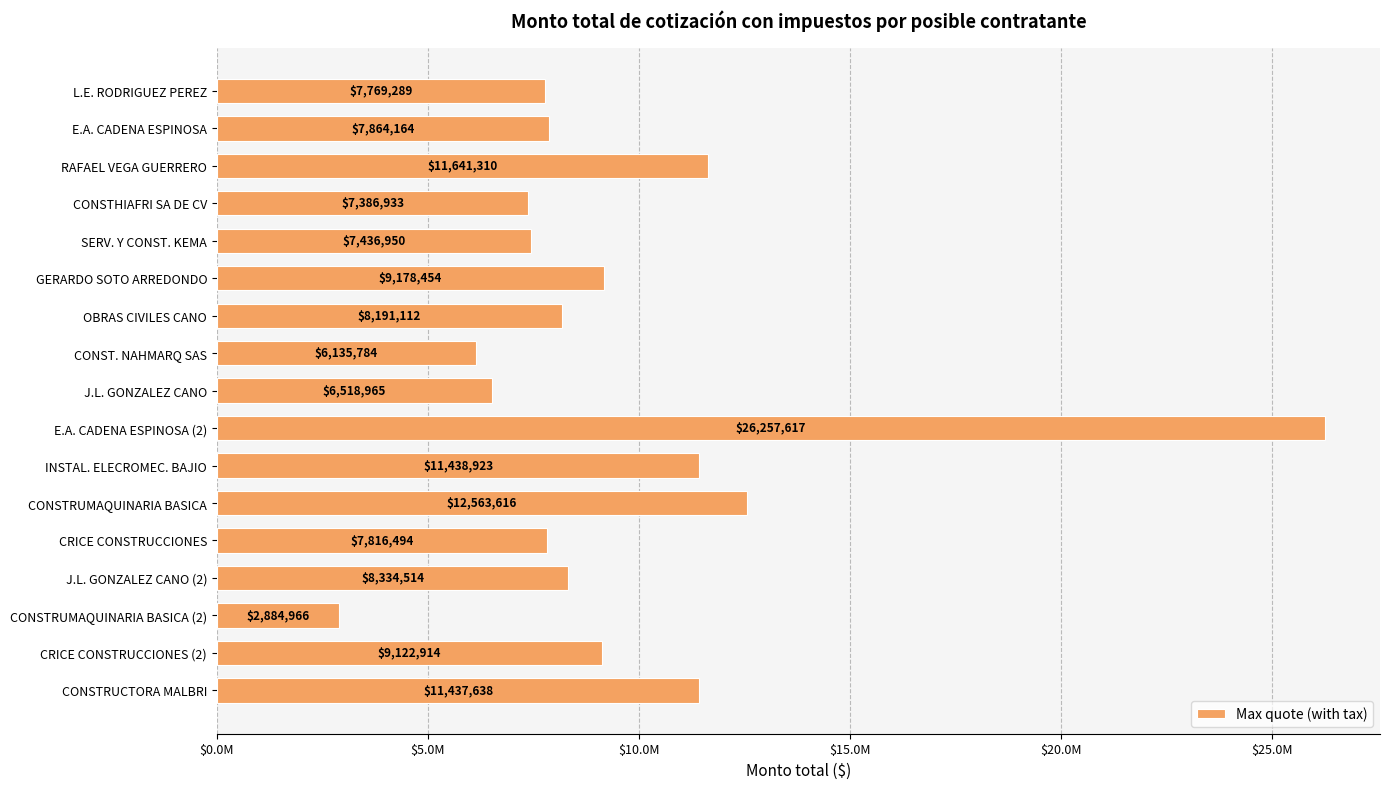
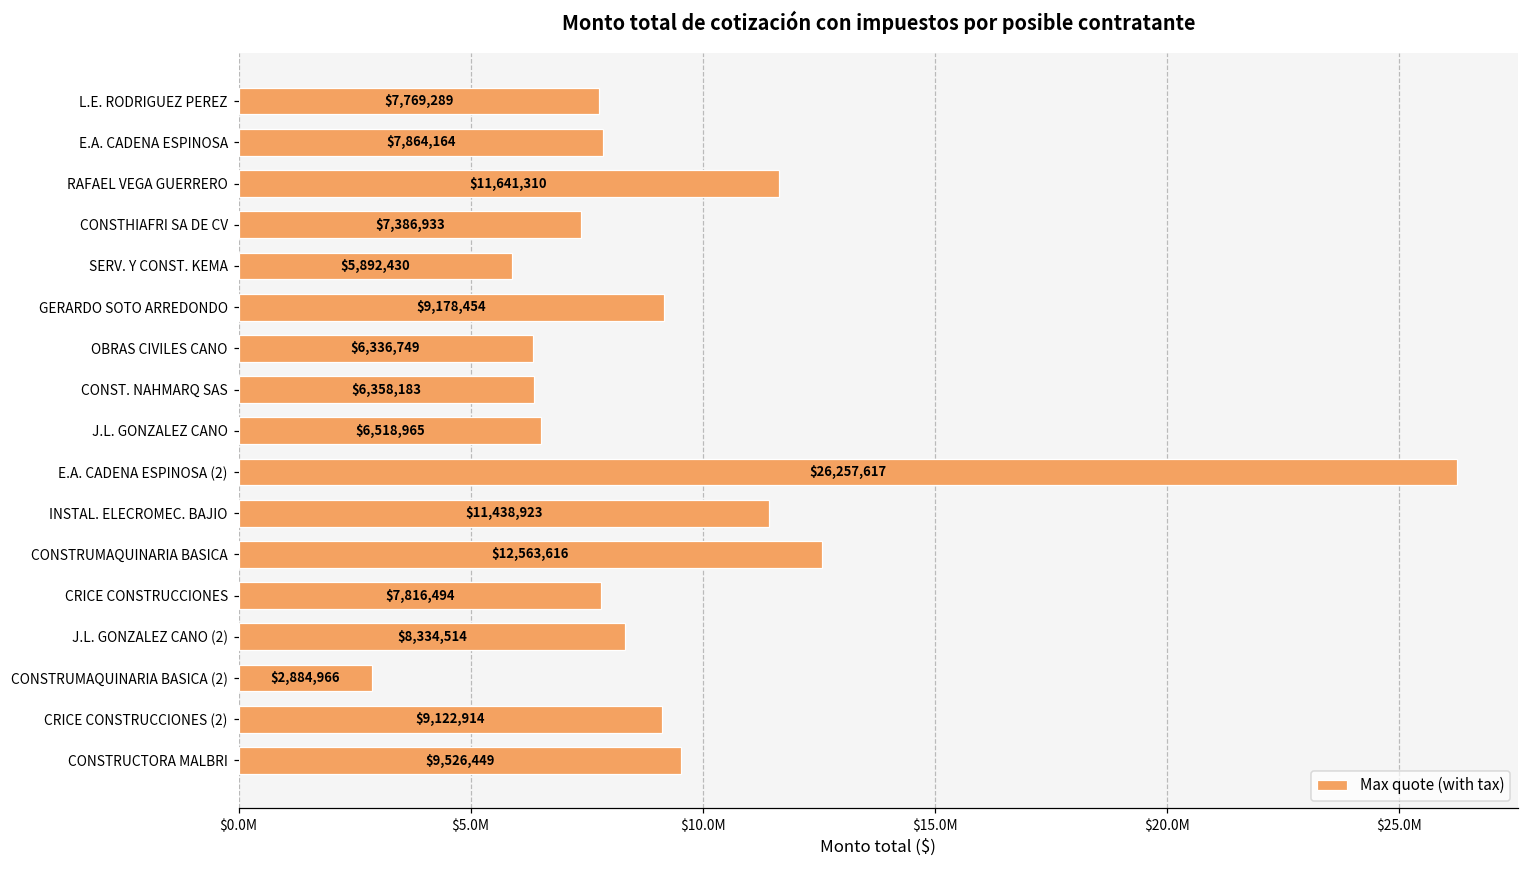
SERV. Y CONST. KEMA: $7,436,950 -> $5,892,430
OBRAS CIVILES CANO: $8,191,112 -> $6,336,749
CONST. NAHMARQ SAS: $6,135,784 -> $6,358,183
CONSTRUCTORA MALBRI: $11,437,638 -> $9,526,449
